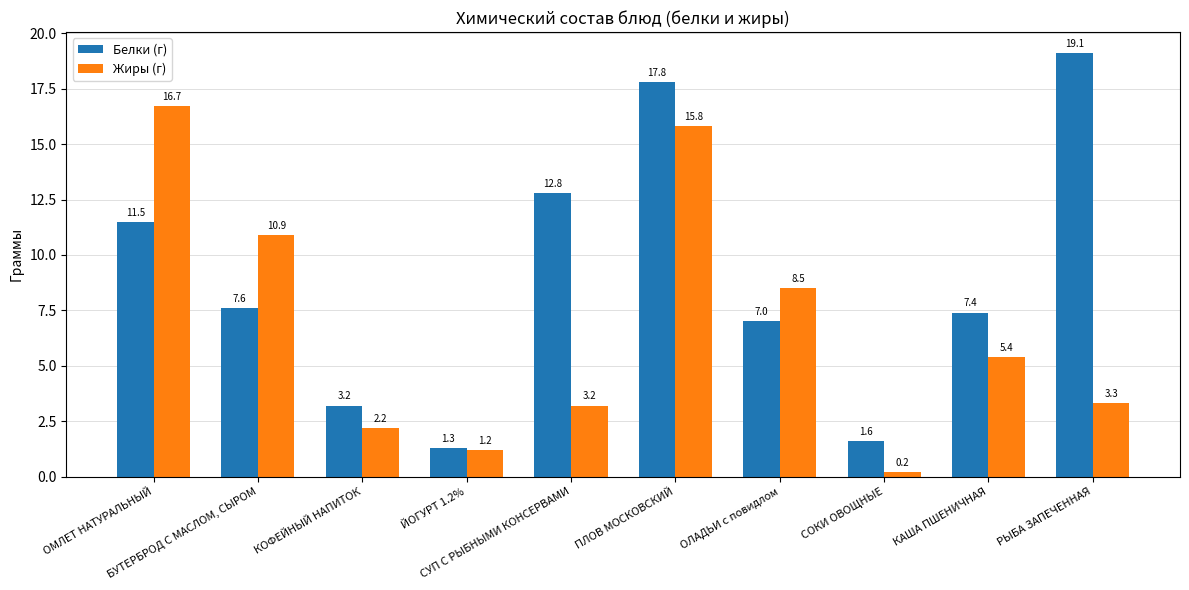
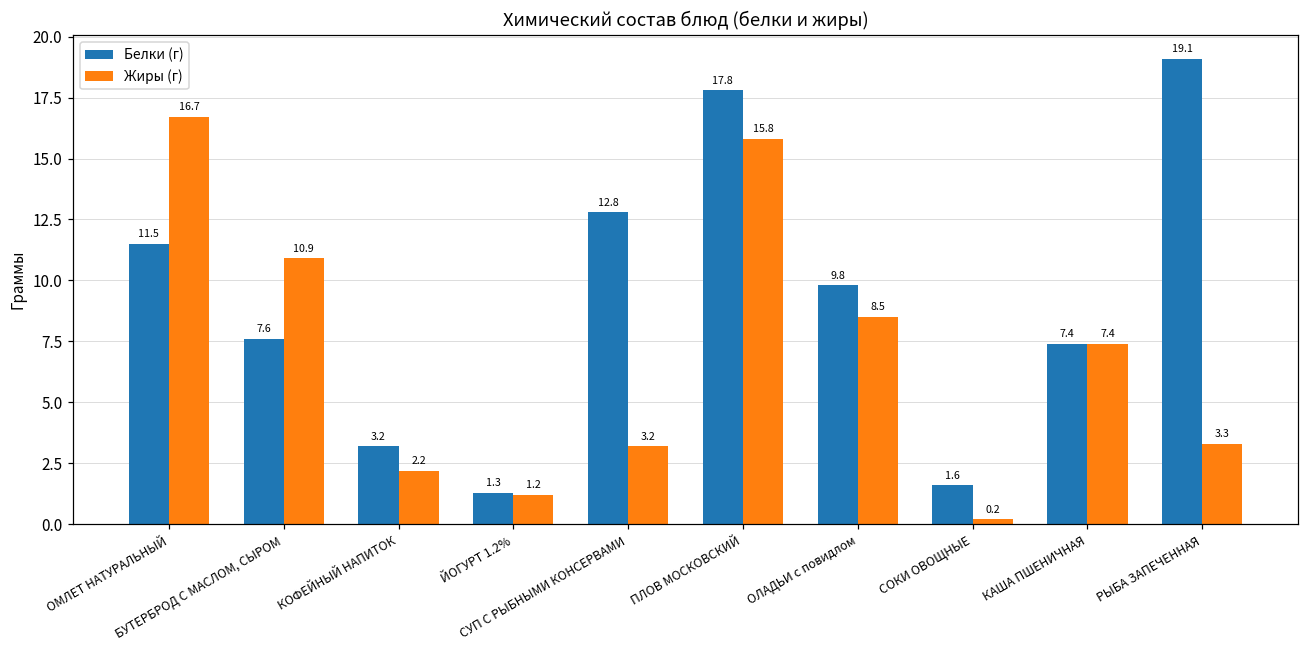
Белки (г), ОЛАДЬИ с повидлом: 7.0 -> 9.8
Жиры (г), КАША ПШЕНИЧНАЯ: 5.4 -> 7.4
